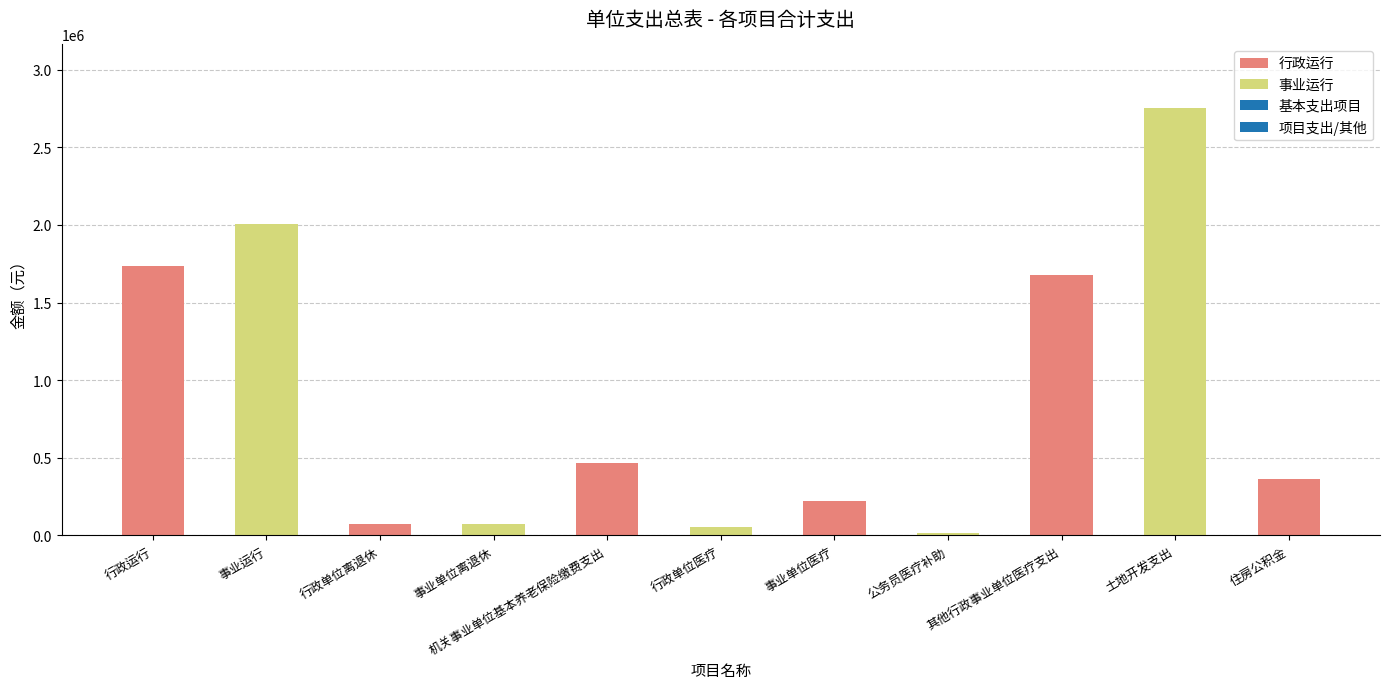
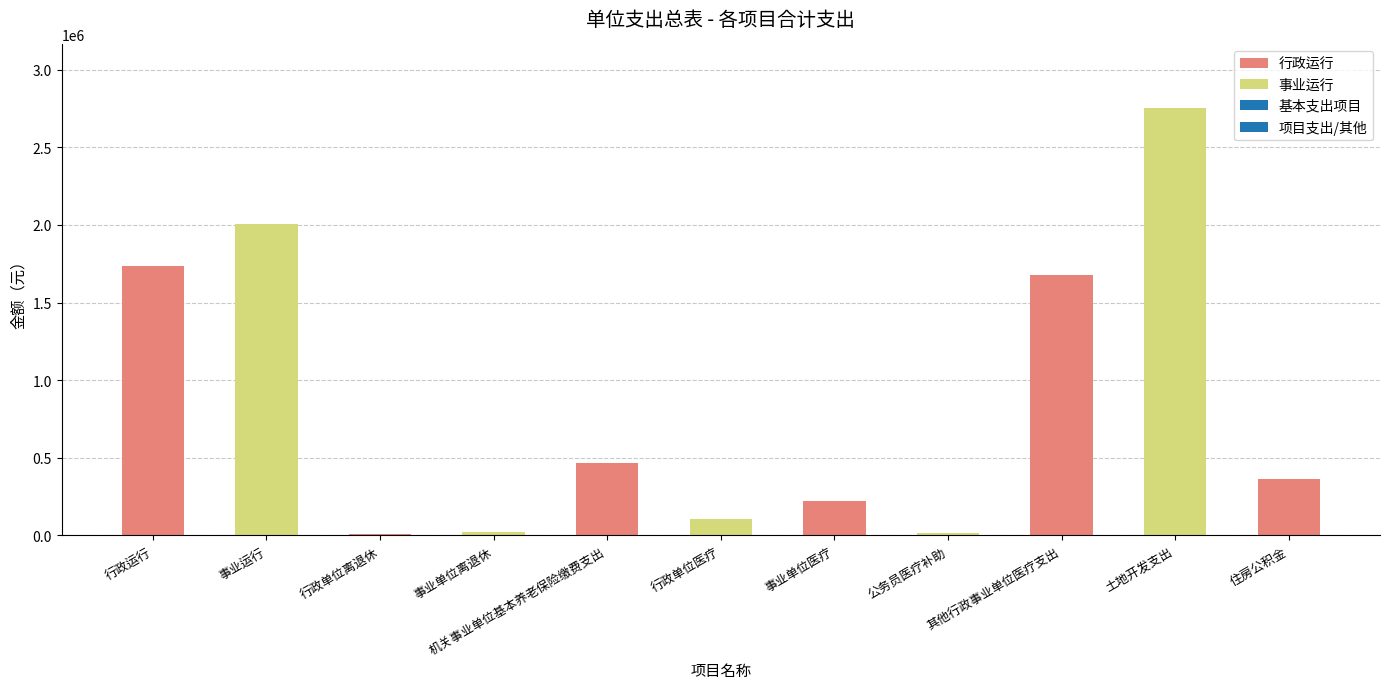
行政单位离退休: 70000 -> 10000
事业单位离退休: 80000 -> 20000
行政单位医疗: 60000 -> 110000
